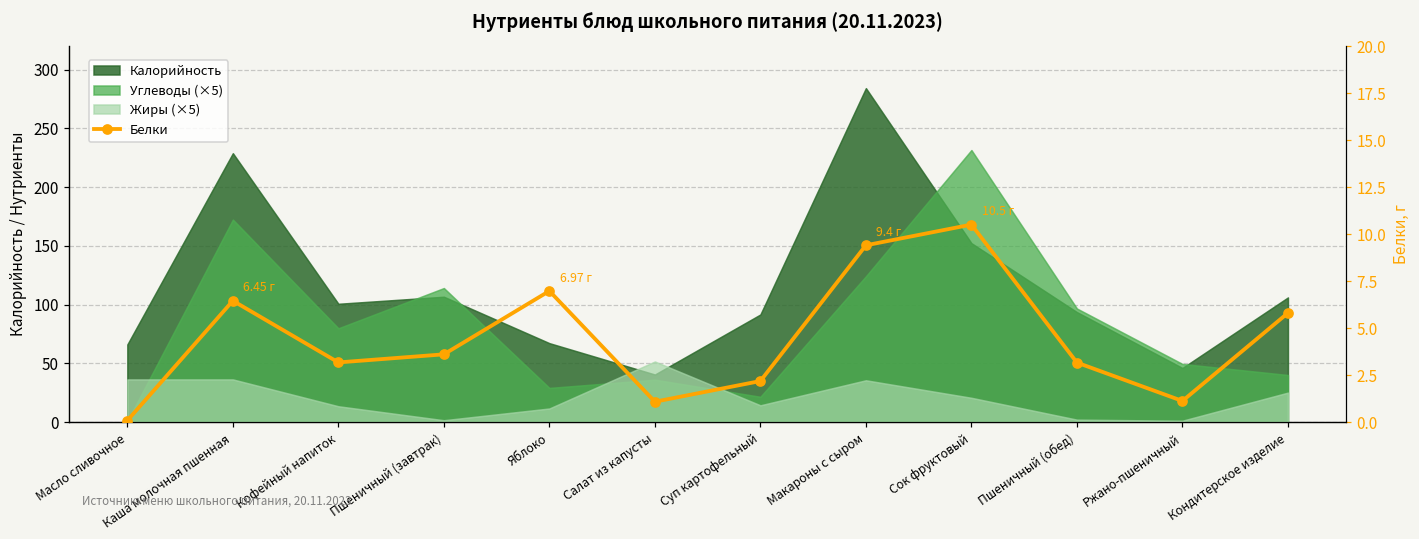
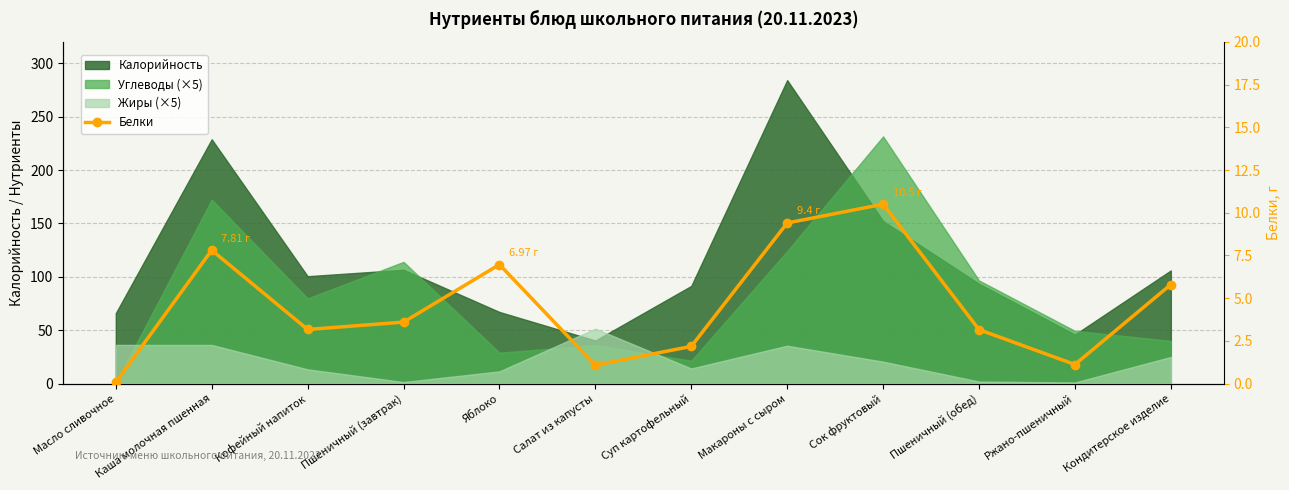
Белки, Каша молочная пшенная: 6.45 -> 7.81
